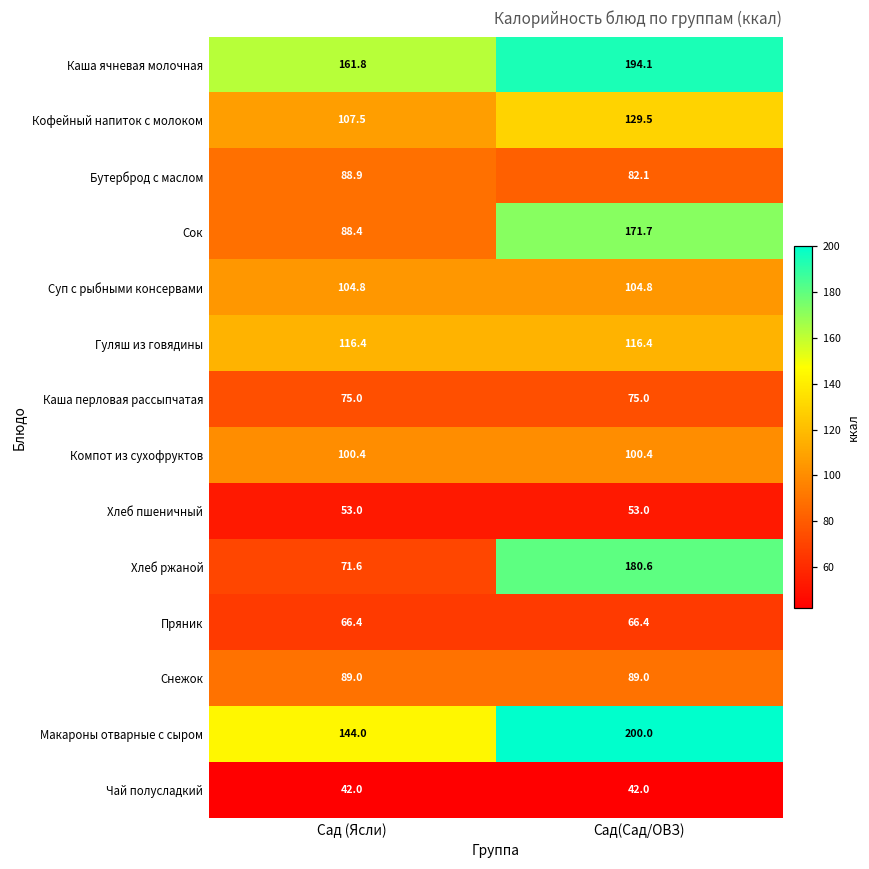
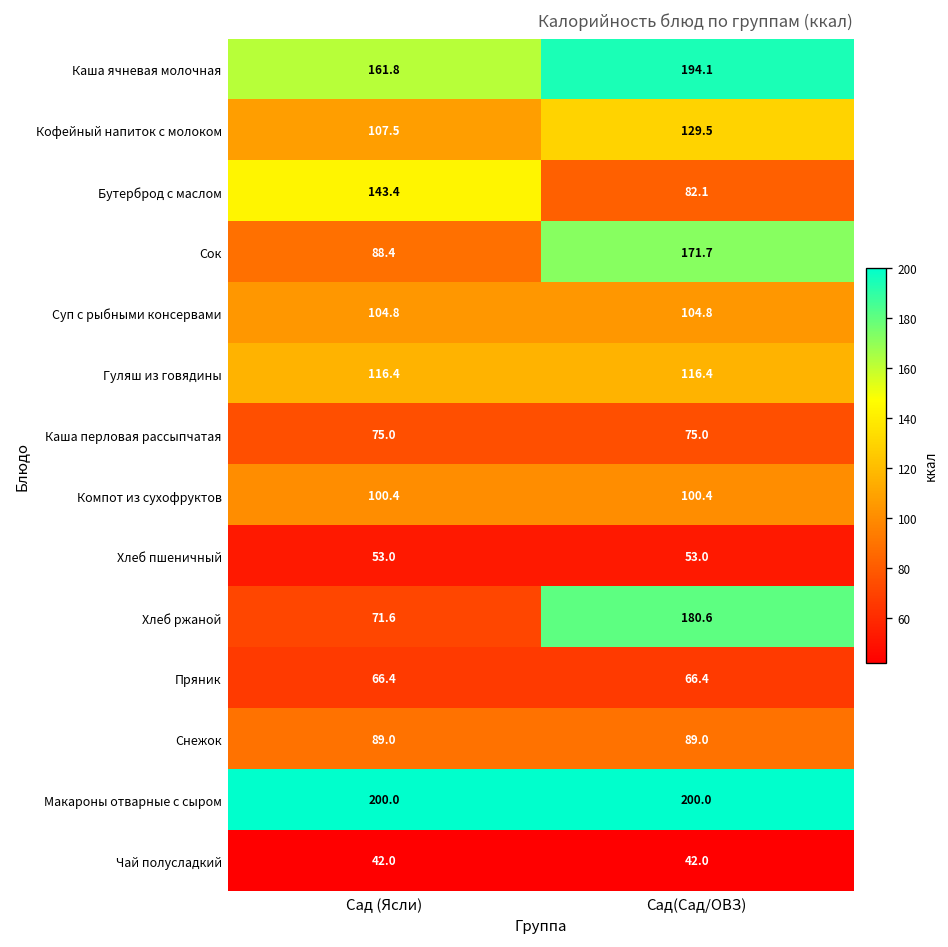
Бутерброд с маслом, Сад (Ясли): 88.9 -> 143.4
Макароны отварные с сыром, Сад (Ясли): 144.0 -> 200.0
